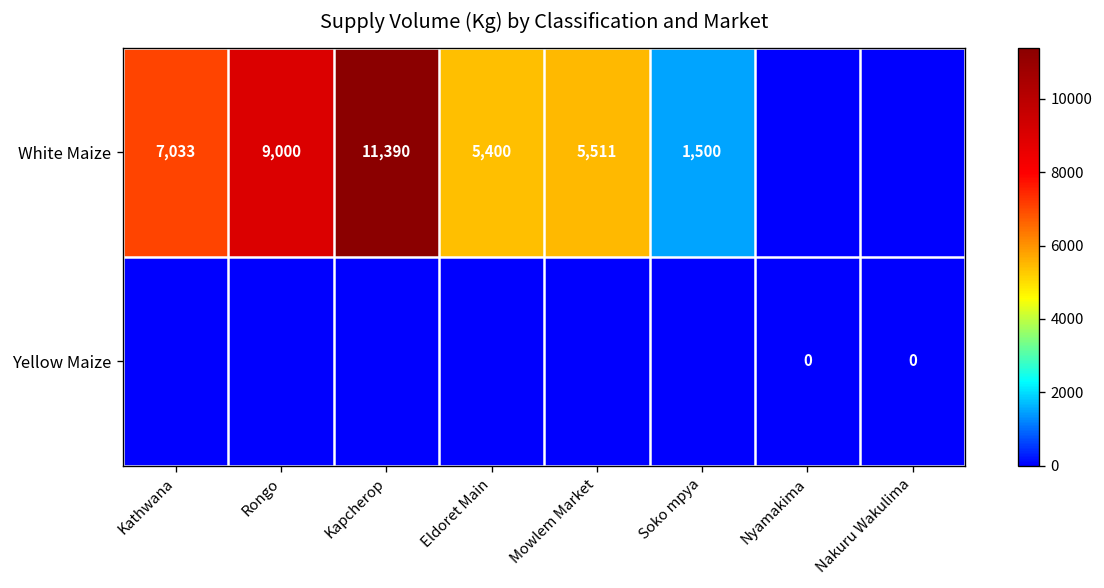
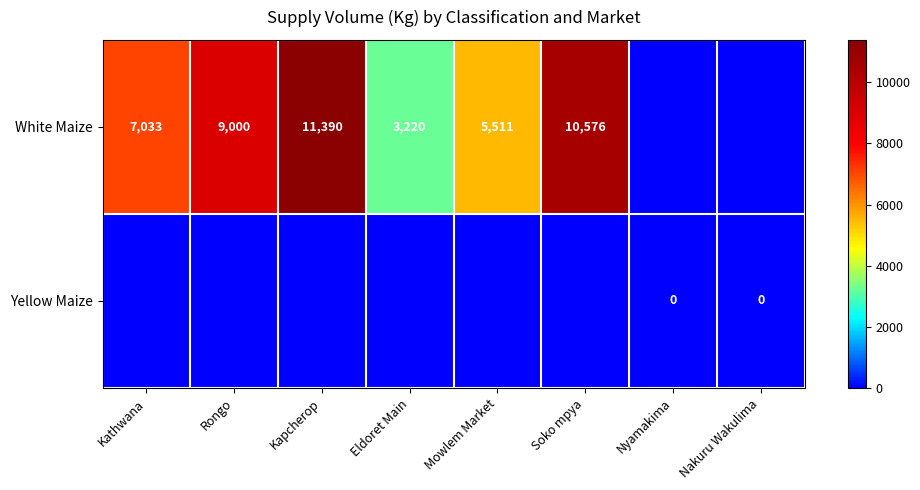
White Maize, Eldoret Main: 5,400 -> 3,220
White Maize, Soko mpya: 1,500 -> 10,576
